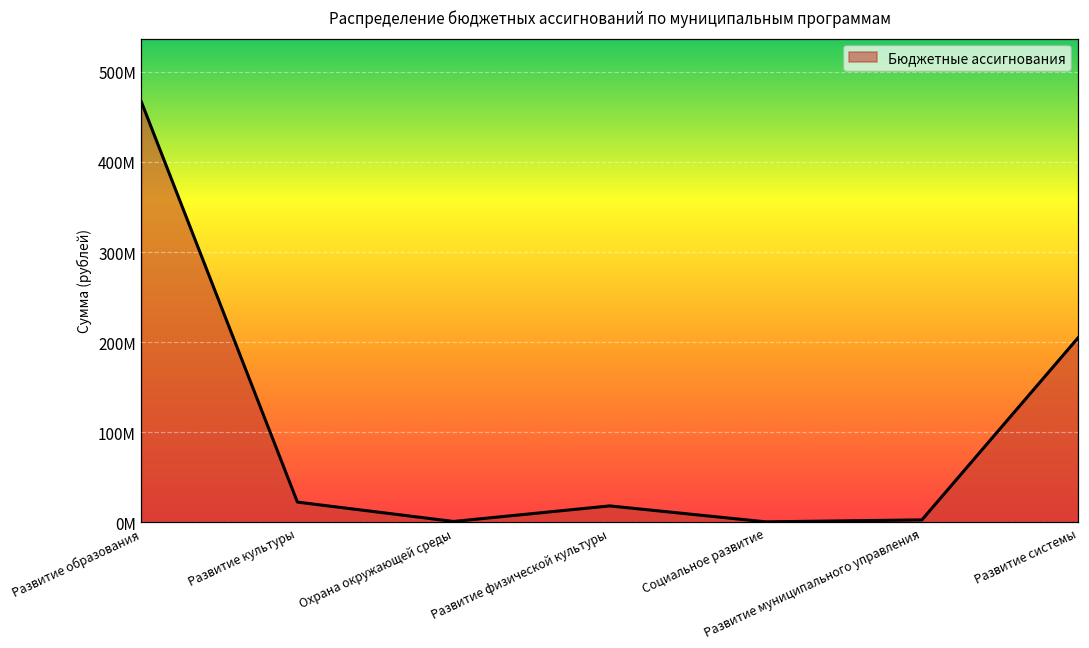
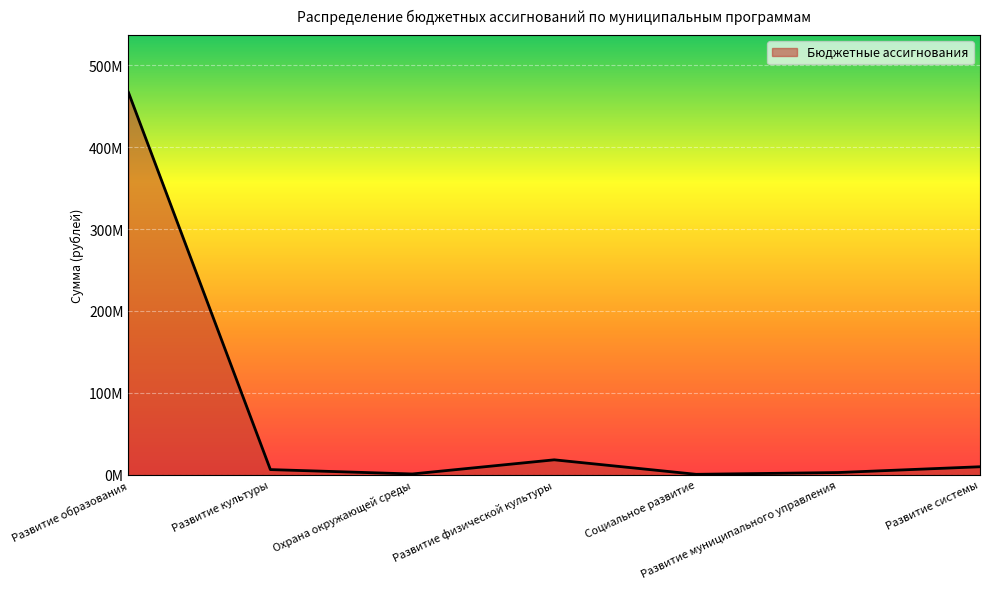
Развитие культуры: 20000000 -> 10000000
Развитие системы: 200000000 -> 10000000
